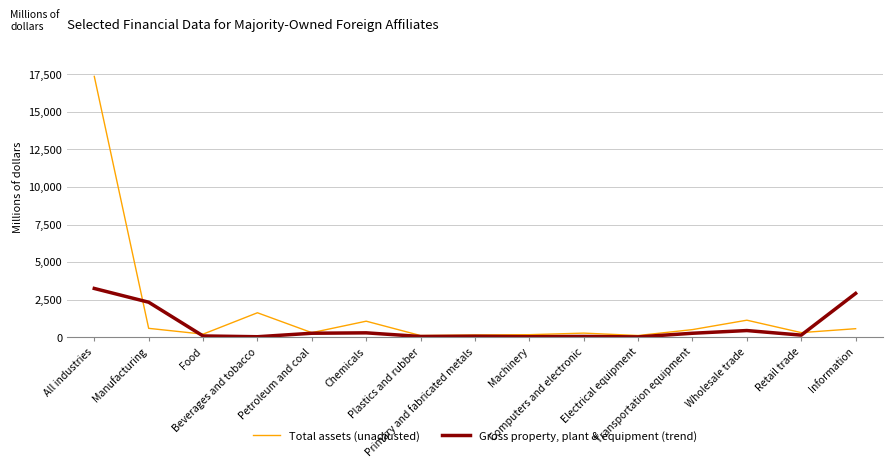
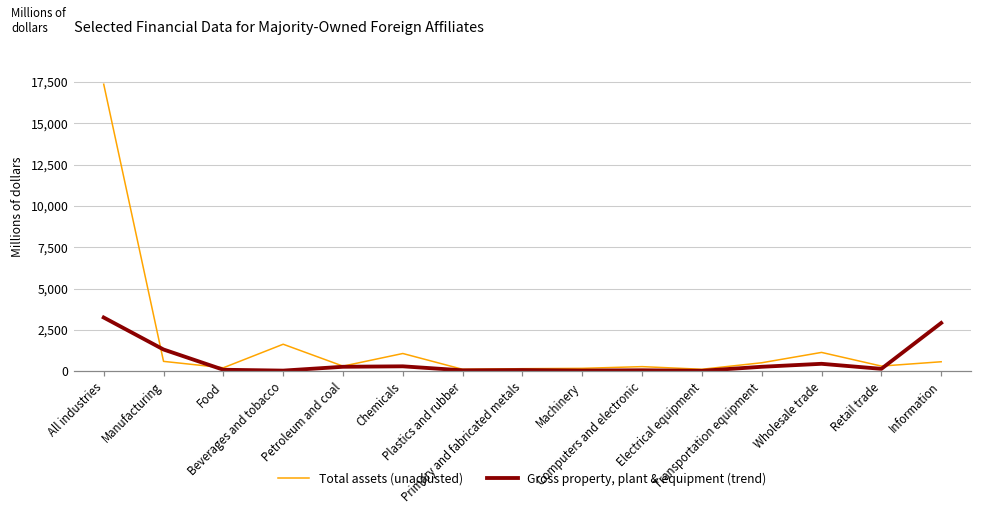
Gross property, plant & equipment (trend), Manufacturing: 2,300 -> 1,300
